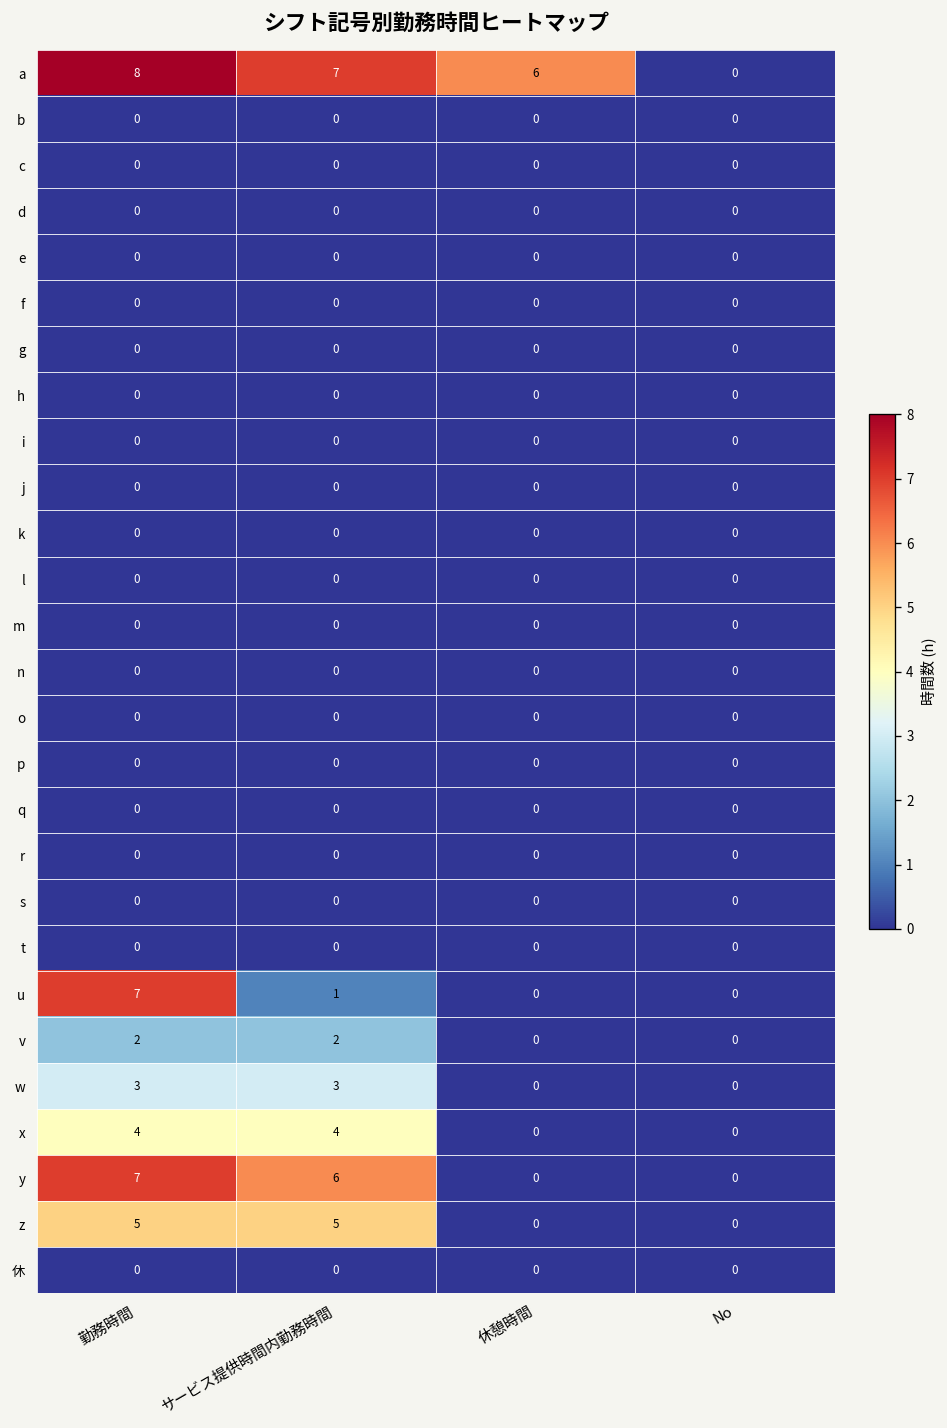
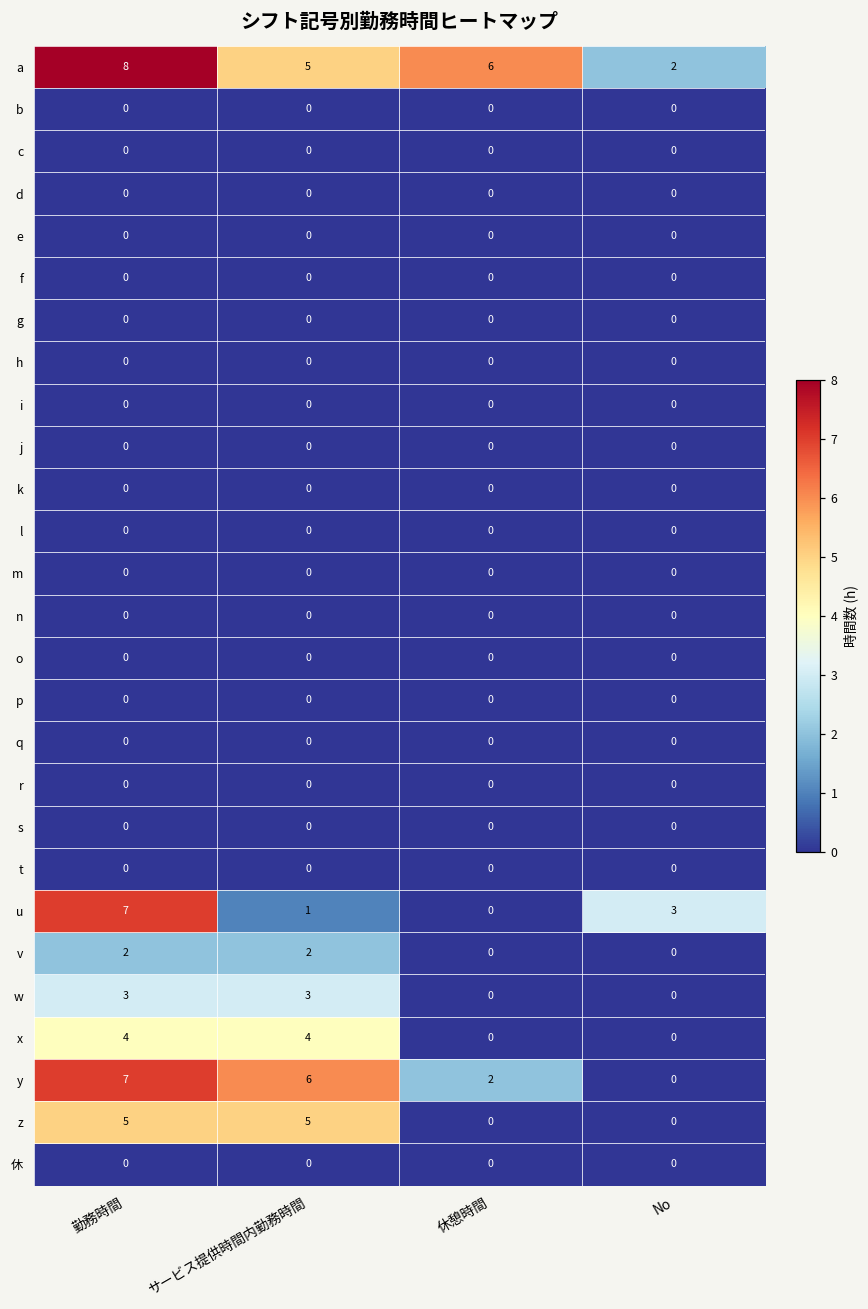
a, サービス提供時間内勤務時間: 7 -> 5
a, No: 0 -> 2
u, No: 0 -> 3
y, 休憩時間: 0 -> 2
